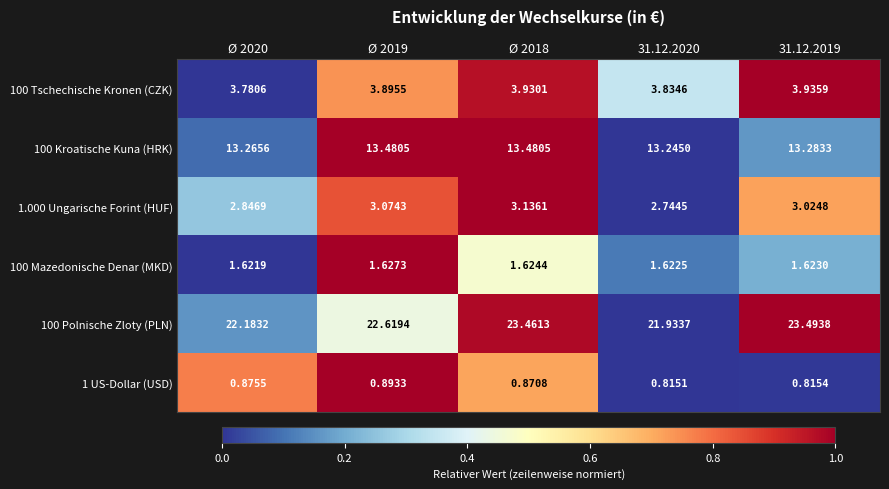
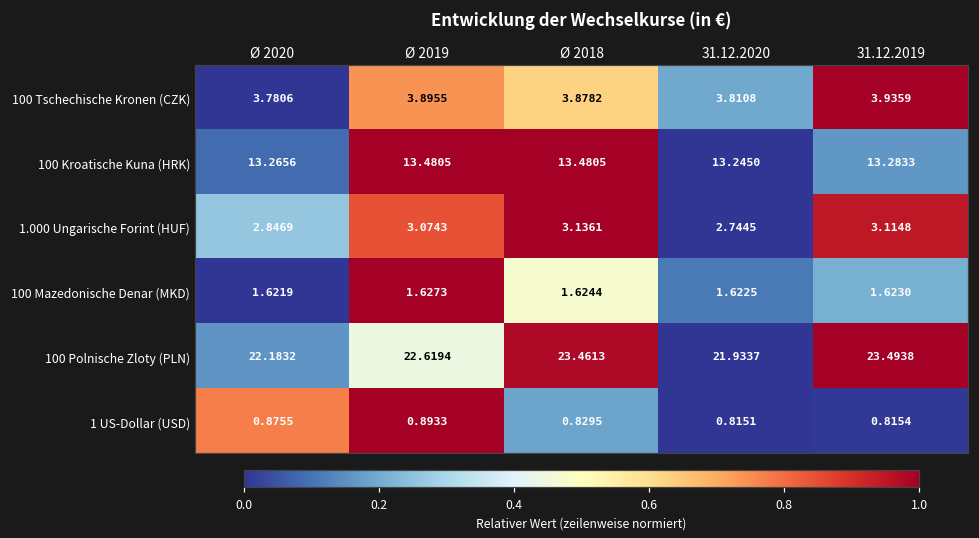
100 Tschechische Kronen (CZK), Ø 2018: 3.9301 -> 3.8782
100 Tschechische Kronen (CZK), 31.12.2020: 3.8346 -> 3.8108
1.000 Ungarische Forint (HUF), 31.12.2019: 3.0248 -> 3.1148
1 US-Dollar (USD), Ø 2018: 0.8708 -> 0.8295
